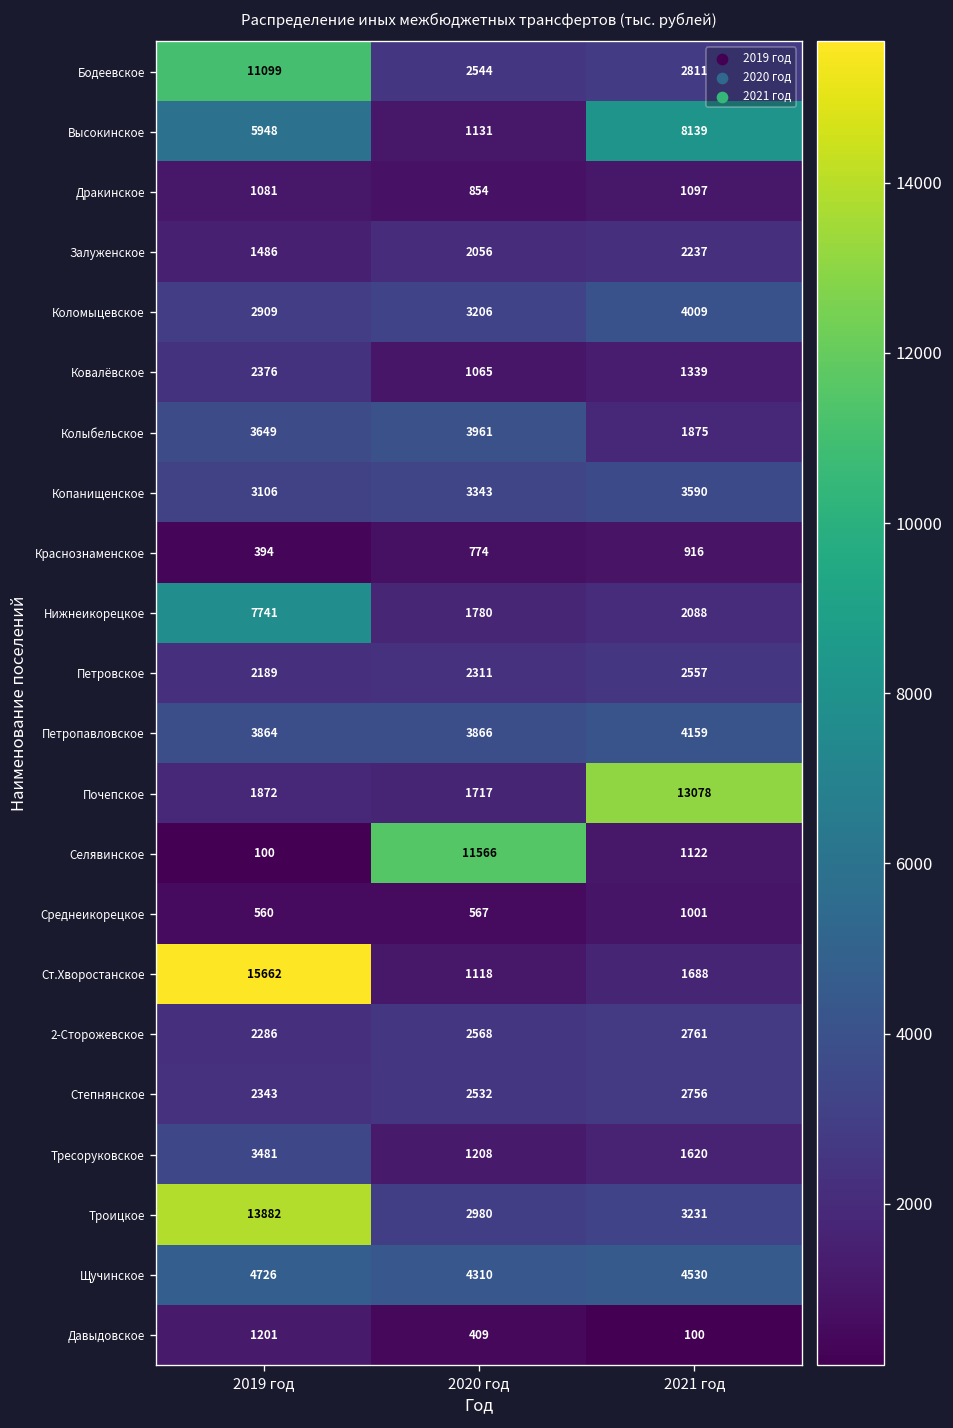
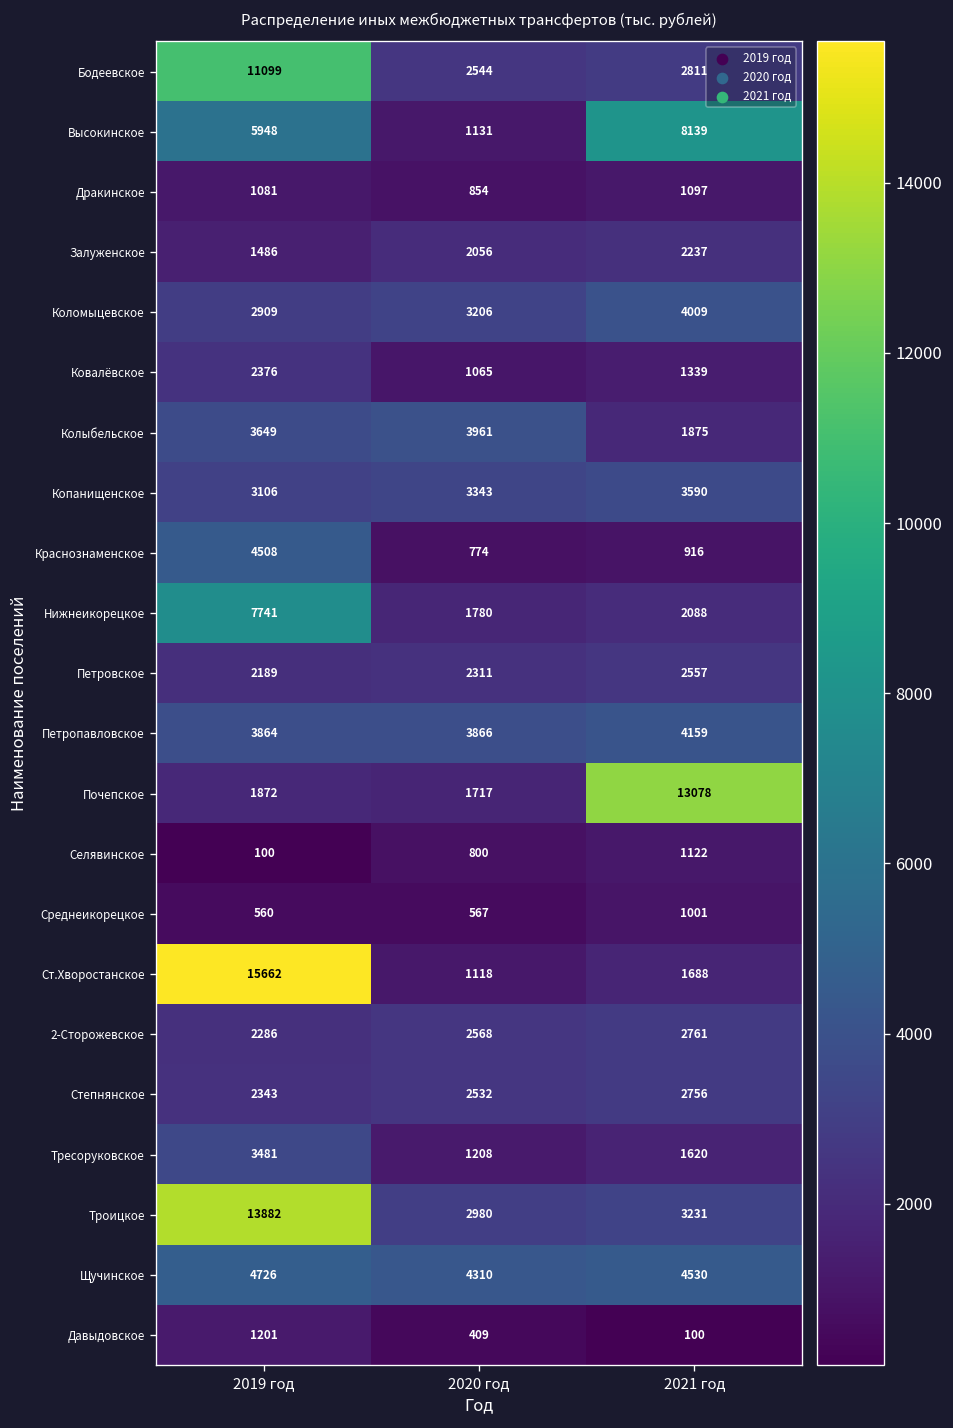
Краснознаменское, 2019 год: 394 -> 4508
Селявинское, 2020 год: 11566 -> 800
